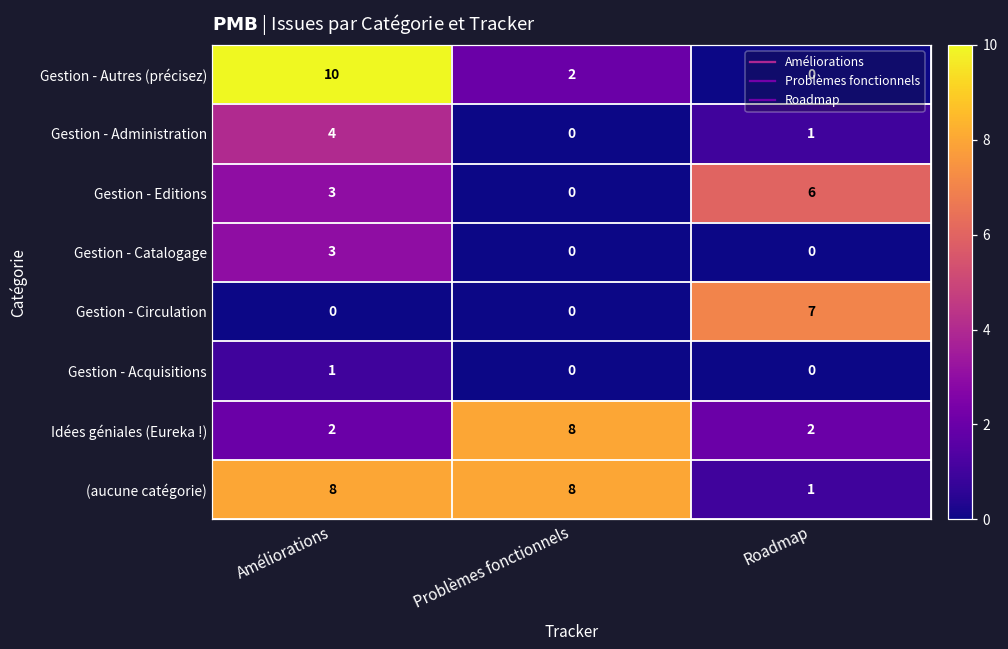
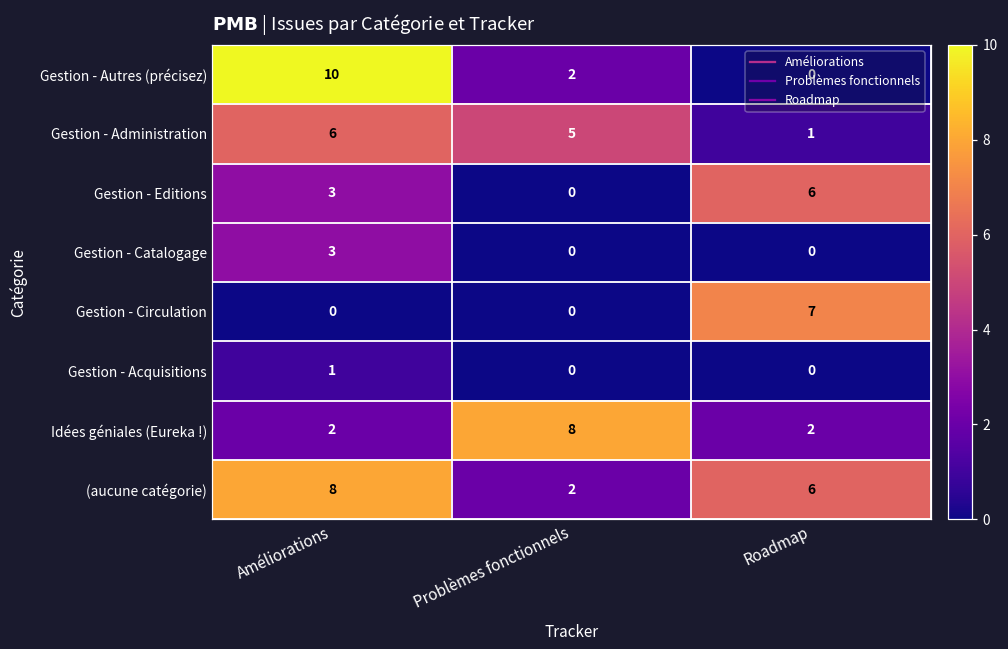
Gestion - Administration, Améliorations: 4 -> 6
Gestion - Administration, Problèmes fonctionnels: 0 -> 5
(aucune catégorie), Problèmes fonctionnels: 8 -> 2
(aucune catégorie), Roadmap: 1 -> 6
